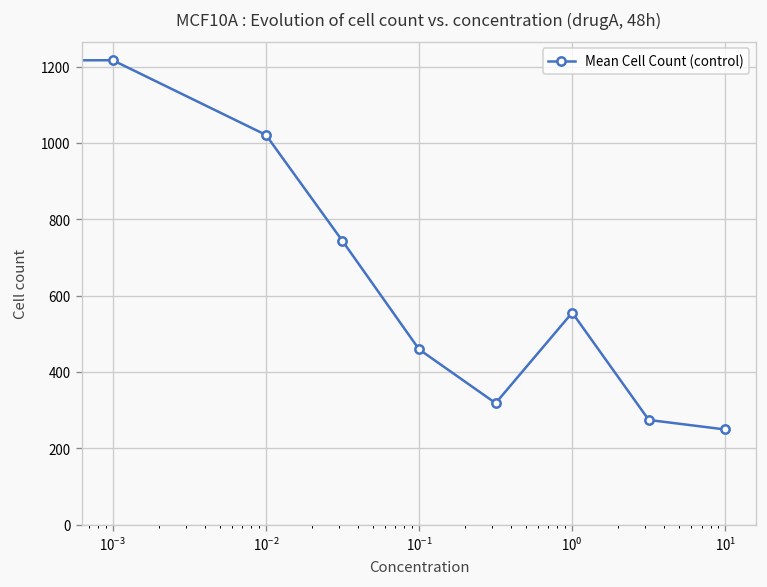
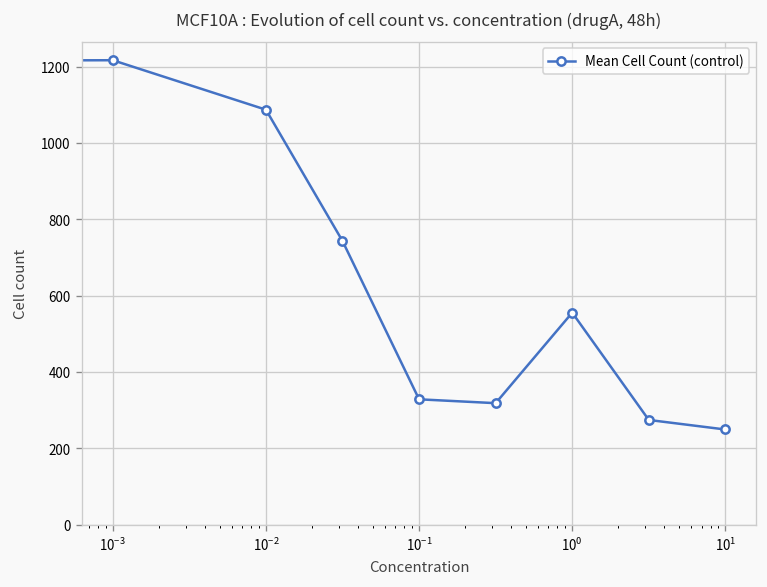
10^-2: 1020 -> 1090
10^-1: 460 -> 330
